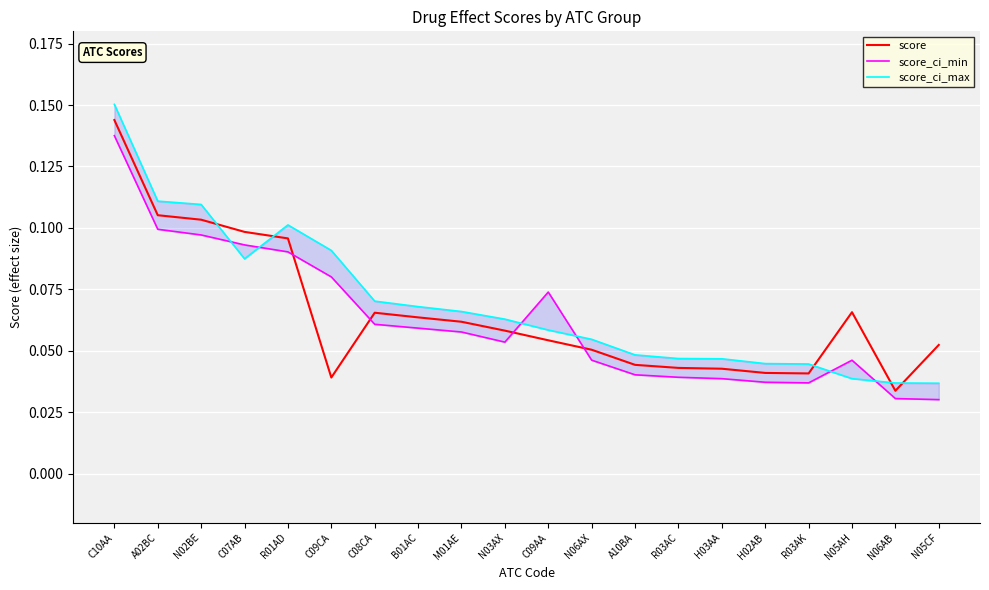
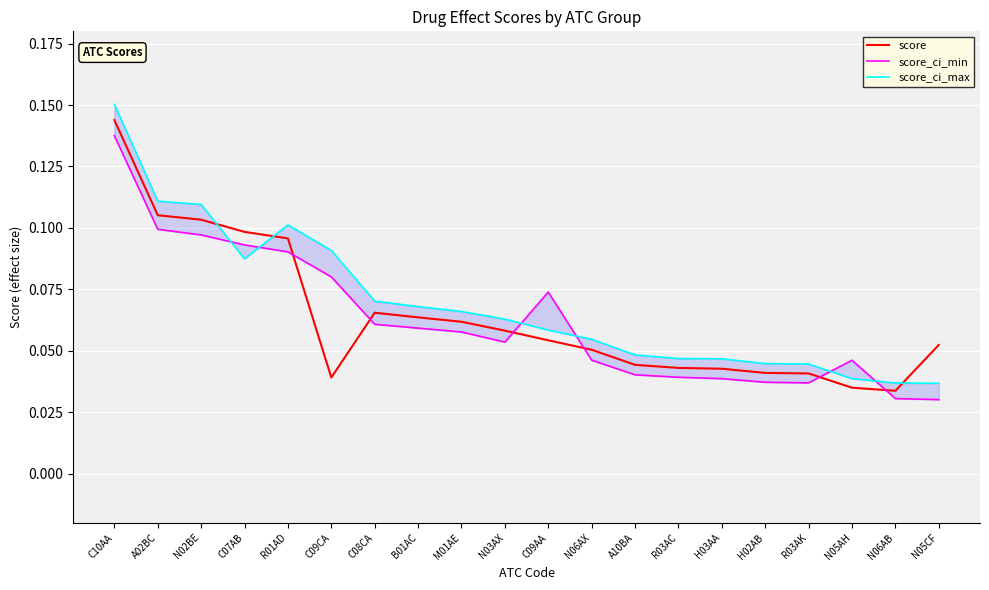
score, N05AH: 0.066 -> 0.035
